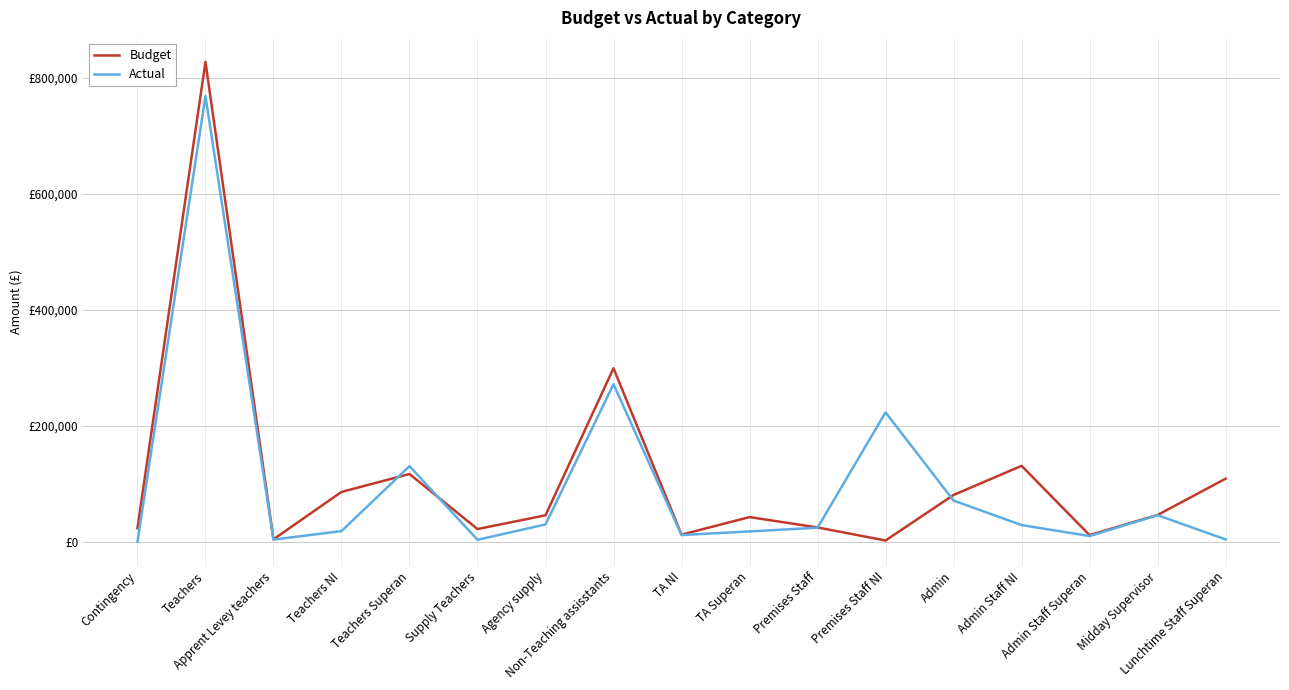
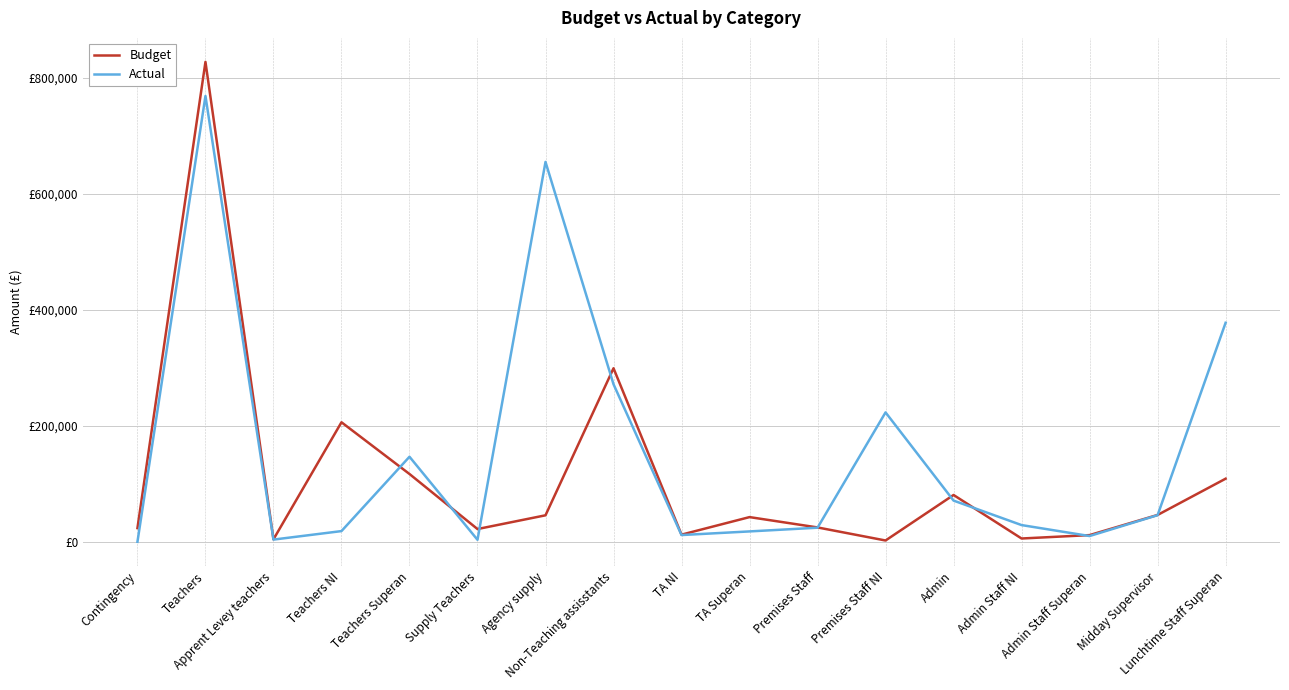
Budget, Teachers NI: £90,000 -> £210,000
Actual, Teachers Superan: £130,000 -> £150,000
Actual, Agency supply: £30,000 -> £650,000
Budget, Admin Staff NI: £130,000 -> £10,000
Actual, Lunchtime Staff Superan: £0 -> £380,000
